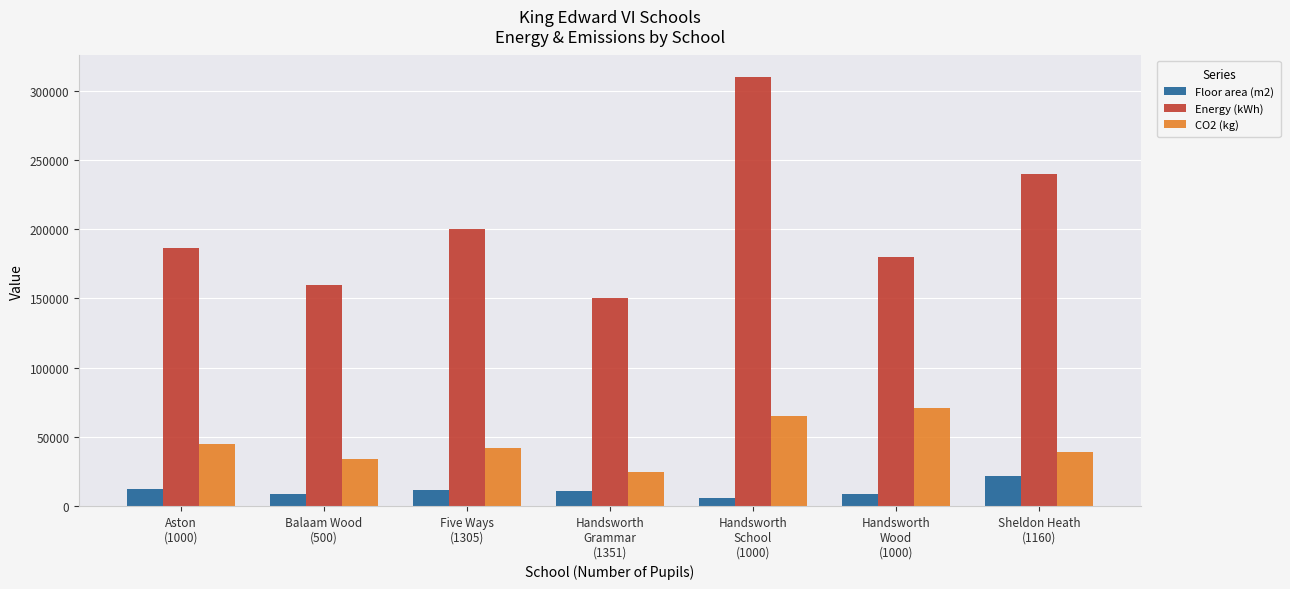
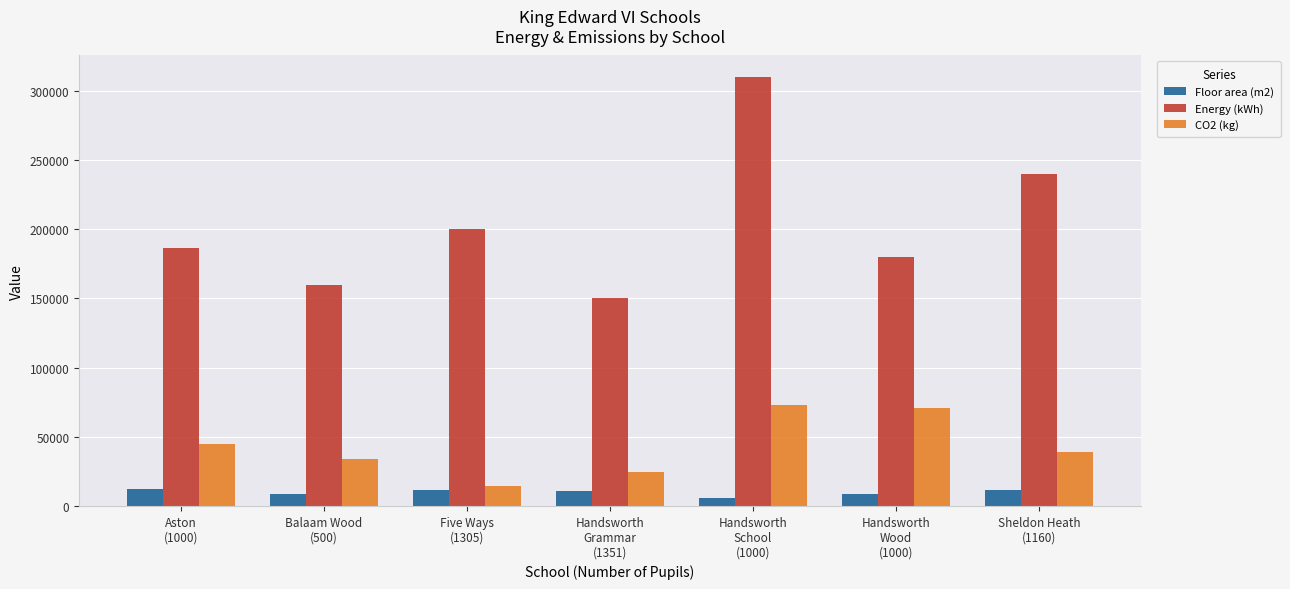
CO2 (kg), Five Ways (1305): 42000 -> 14000
CO2 (kg), Handsworth School (1000): 65000 -> 73000
Floor area (m2), Sheldon Heath (1160): 21000 -> 12000
